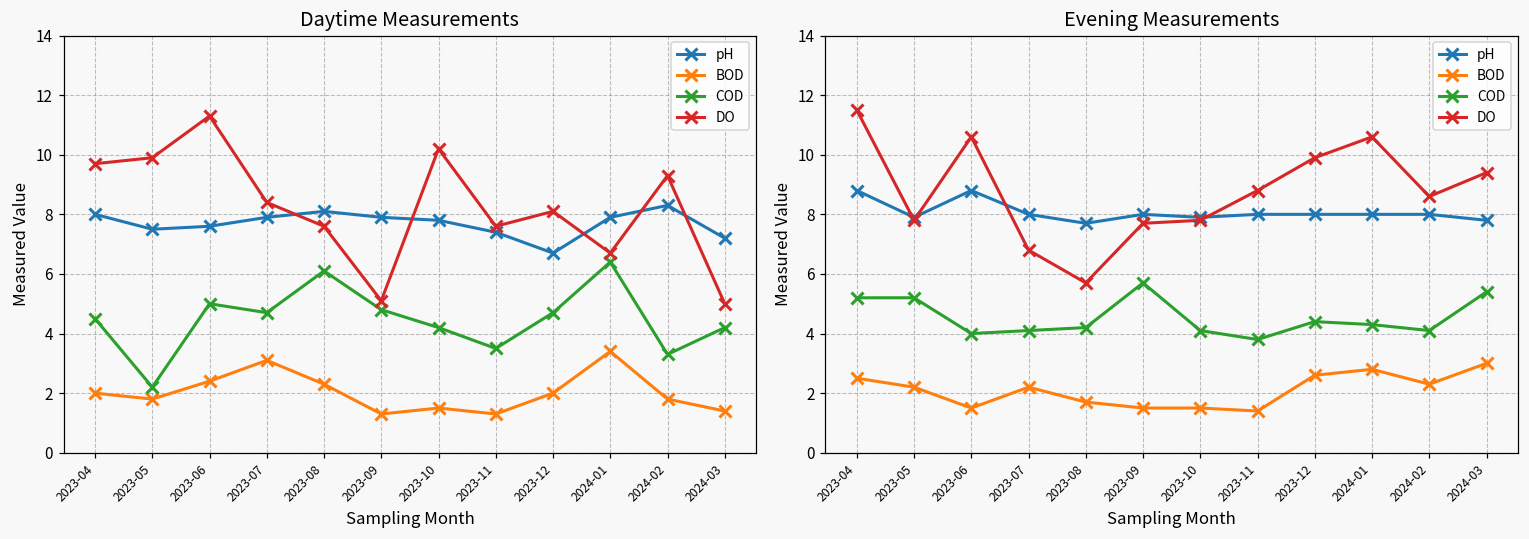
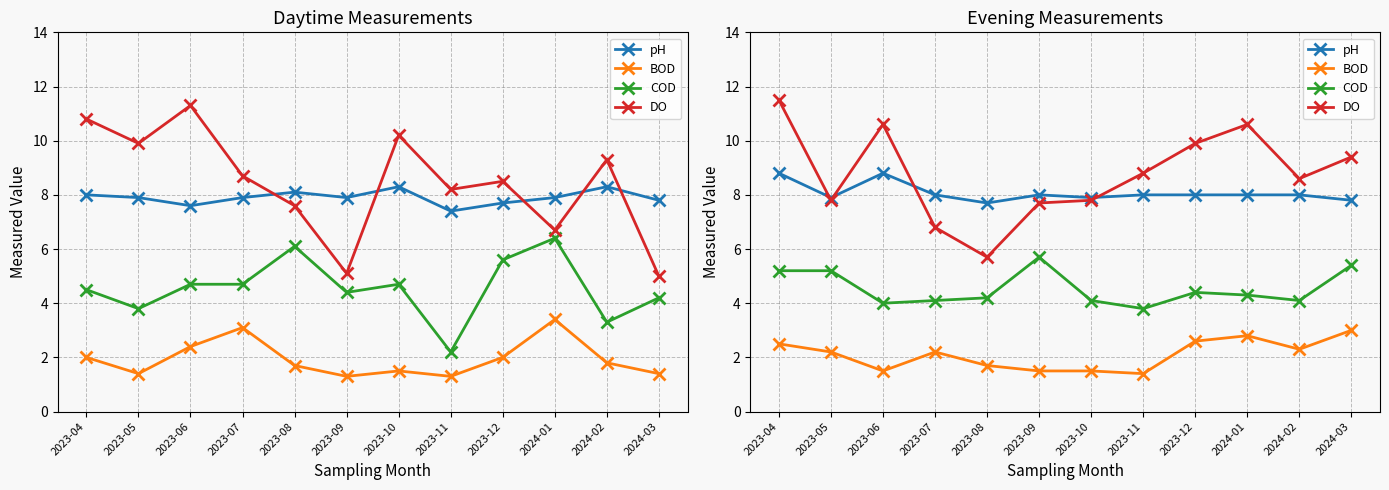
Daytime Measurements, DO, 2023-04: 9.7 -> 10.8
Daytime Measurements, pH, 2023-05: 7.5 -> 7.9
Daytime Measurements, BOD, 2023-05: 1.8 -> 1.4
Daytime Measurements, COD, 2023-05: 2.2 -> 3.8
Daytime Measurements, COD, 2023-06: 5.0 -> 4.7
Daytime Measurements, DO, 2023-07: 8.4 -> 8.7
Daytime Measurements, BOD, 2023-08: 2.3 -> 1.7
Daytime Measurements, COD, 2023-09: 4.8 -> 4.4
Daytime Measurements, pH, 2023-10: 7.8 -> 8.3
Daytime Measurements, COD, 2023-10: 4.2 -> 4.7
Daytime Measurements, COD, 2023-11: 3.5 -> 2.2
Daytime Measurements, DO, 2023-11: 7.6 -> 8.2
Daytime Measurements, pH, 2023-12: 6.7 -> 7.7
Daytime Measurements, COD, 2023-12: 4.7 -> 5.6
Daytime Measurements, DO, 2023-12: 8.1 -> 8.5
Daytime Measurements, pH, 2024-03: 7.2 -> 7.8
